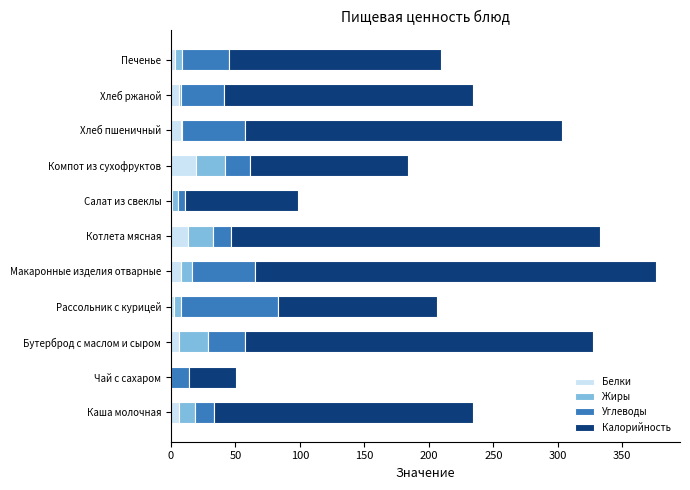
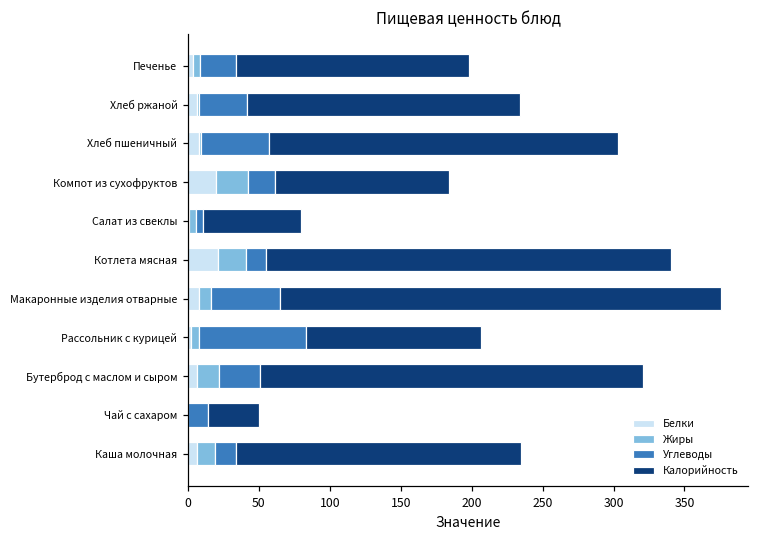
Углеводы, Печенье: 36 -> 25
Калорийность, Салат из свеклы: 88 -> 69
Белки, Котлета мясная: 14 -> 21
Жиры, Бутерброд с маслом и сыром: 22 -> 15
